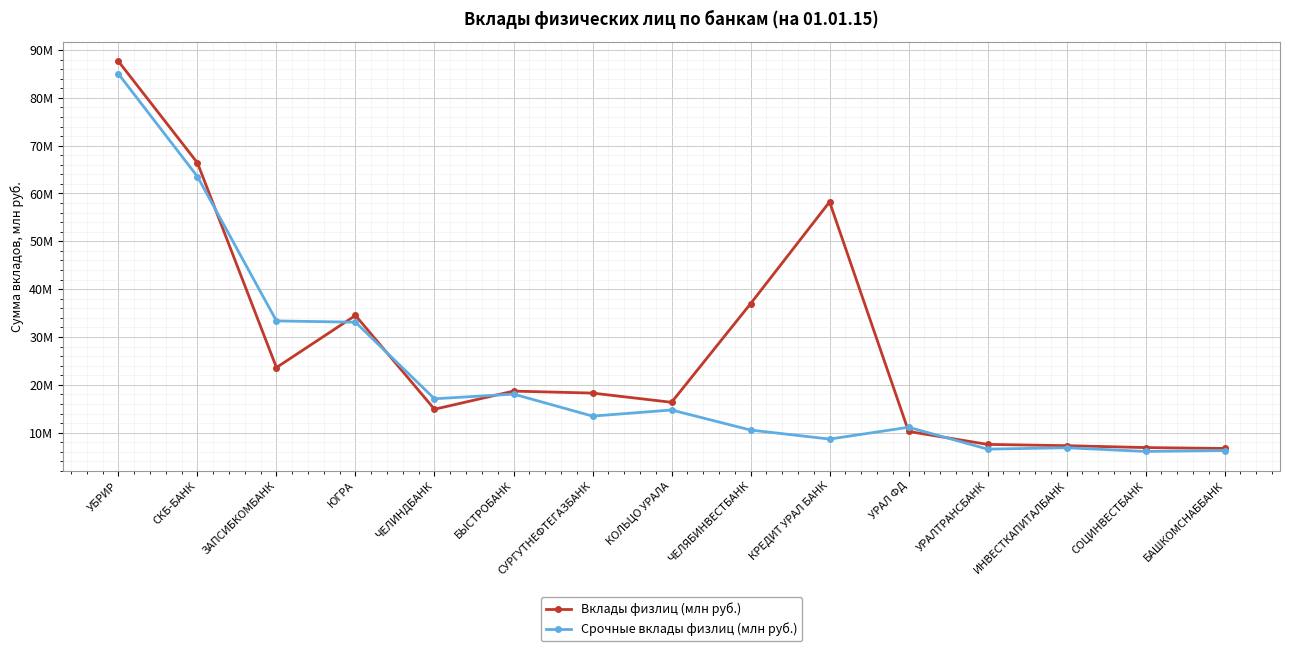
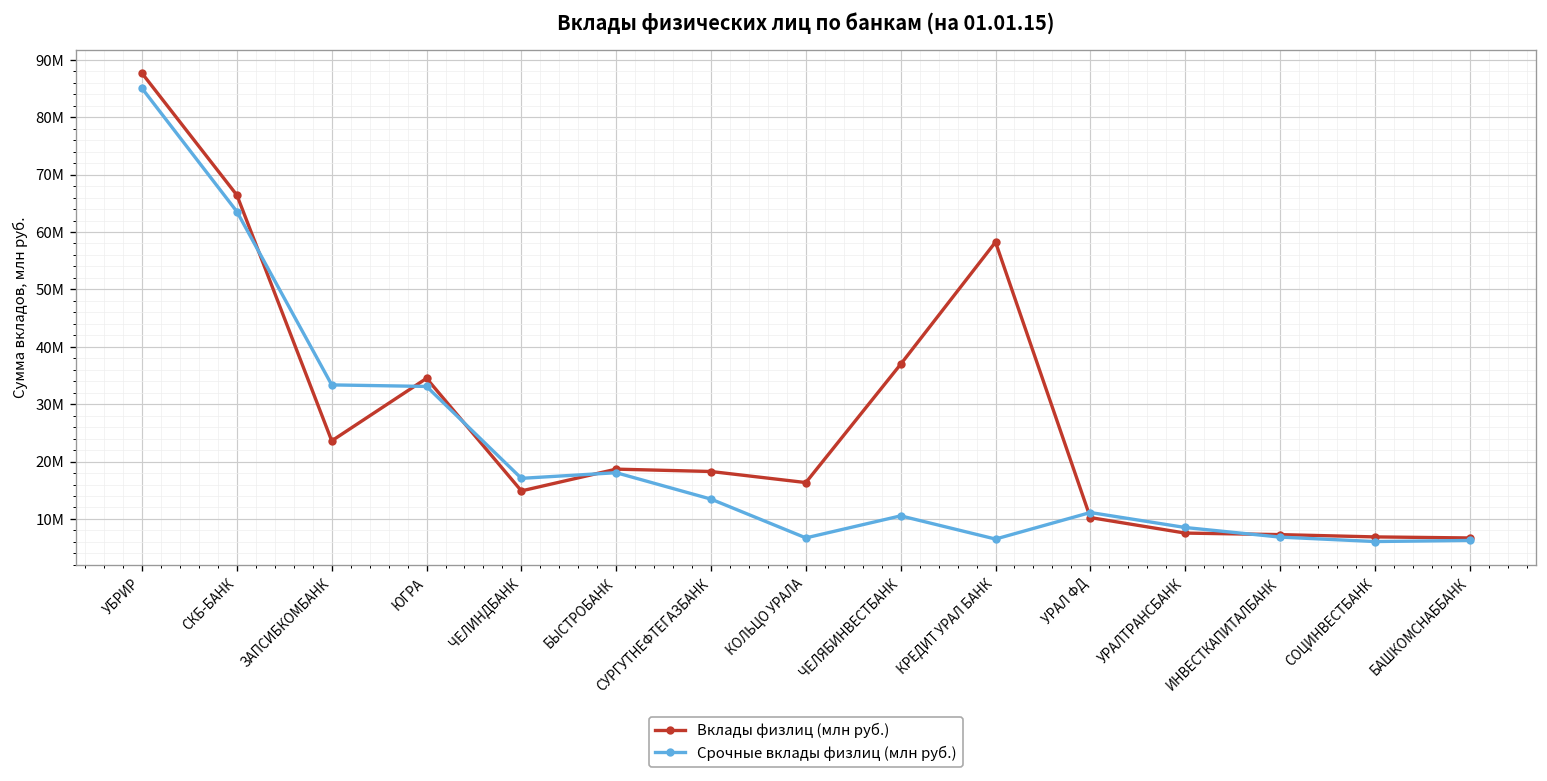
Срочные вклады физлиц (млн руб.), КОЛЬЦО УРАЛА: 15000000 -> 7000000
Срочные вклады физлиц (млн руб.), КРЕДИТ УРАЛ БАНК: 9000000 -> 7000000
Срочные вклады физлиц (млн руб.), УРАЛТРАНСБАНК: 7000000 -> 9000000
